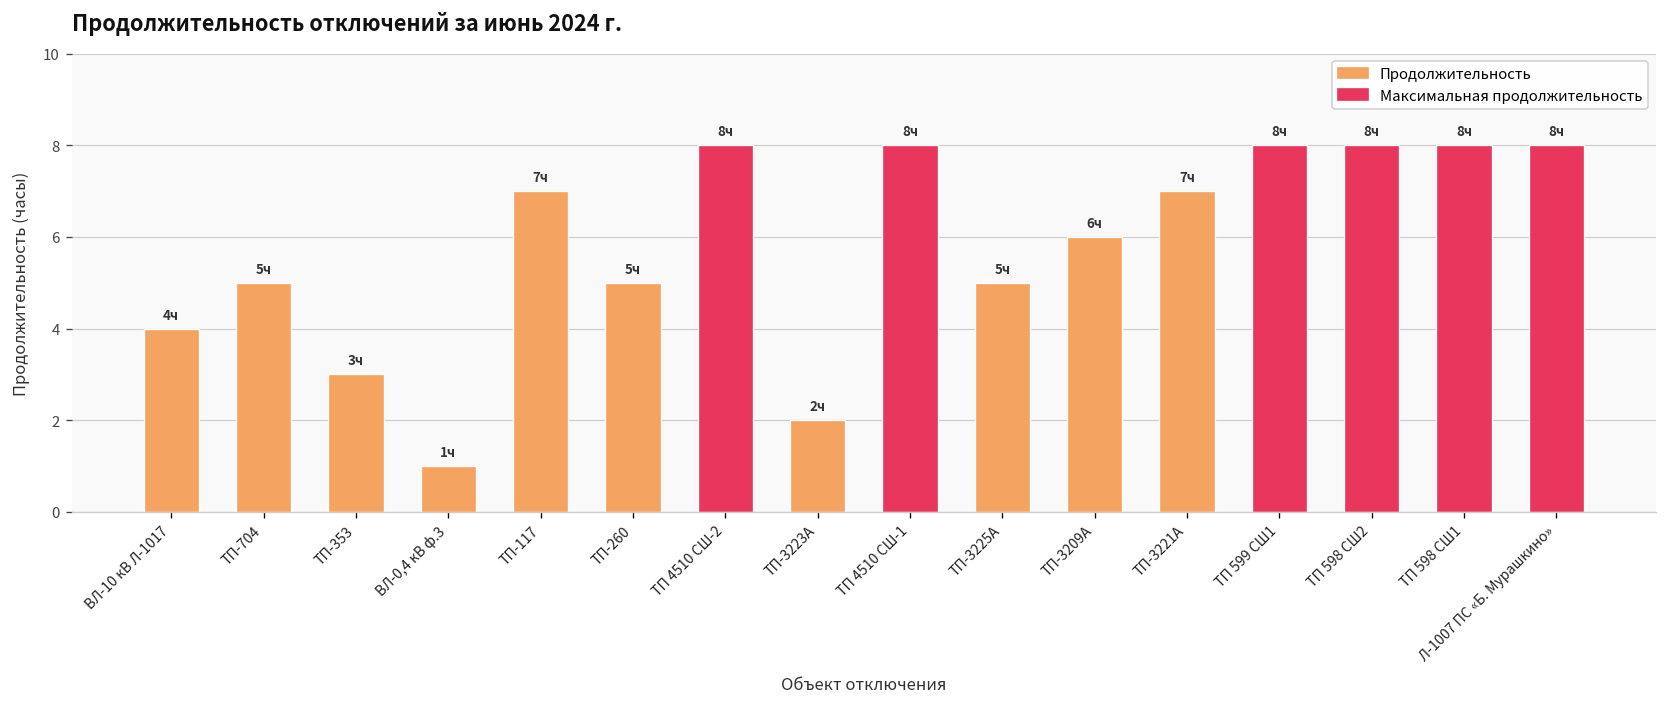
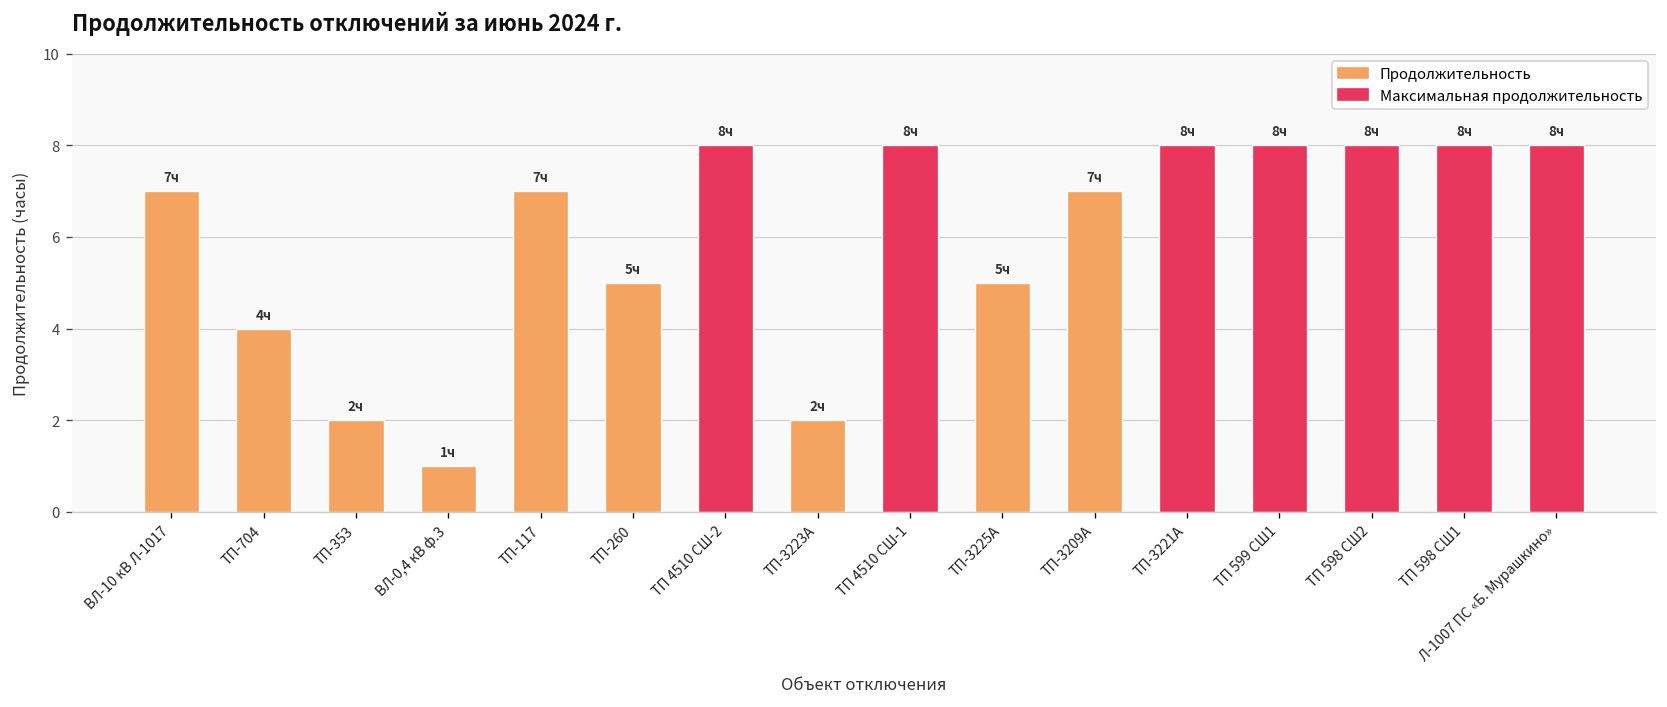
ВЛ-10 кВ Л-1017: 4ч -> 7ч
ТП-704: 5ч -> 4ч
ТП-353: 3ч -> 2ч
ТП-3209А: 6ч -> 7ч
ТП-3221А: 7ч -> 8ч
